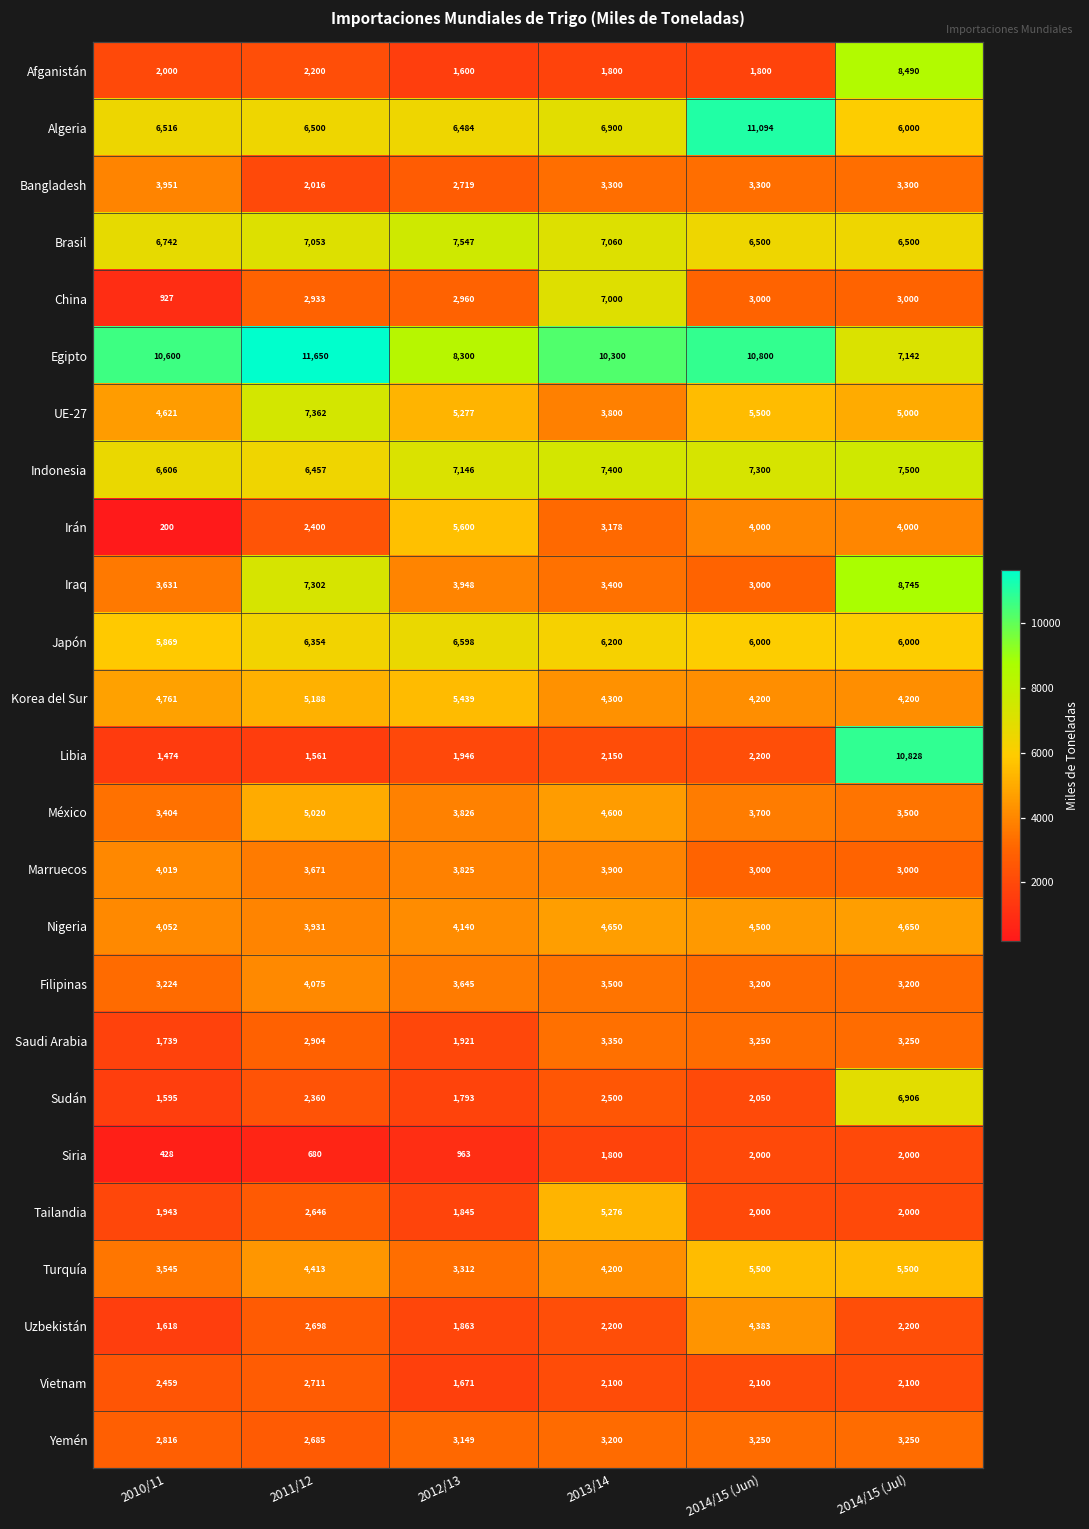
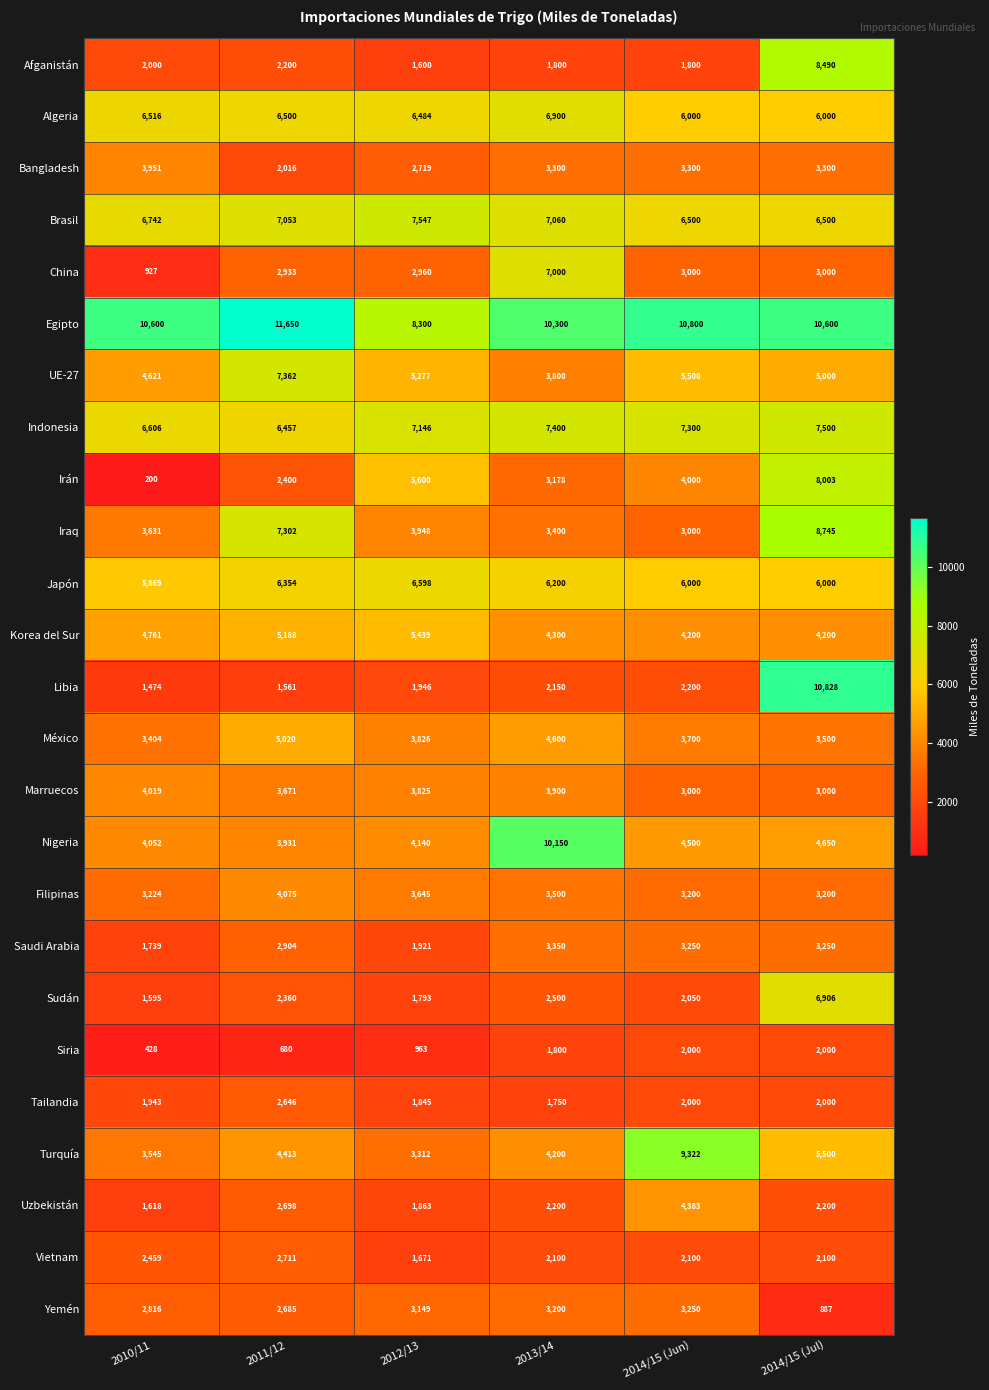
Algeria, 2014/15 (Jun): 11,094 -> 6,000
Egipto, 2014/15 (Jul): 7,142 -> 10,600
Irán, 2014/15 (Jul): 4,000 -> 8,003
Nigeria, 2013/14: 4,650 -> 10,150
Tailandia, 2013/14: 5,276 -> 1,750
Turquía, 2014/15 (Jun): 5,500 -> 9,322
Yemén, 2014/15 (Jul): 3,250 -> 887
